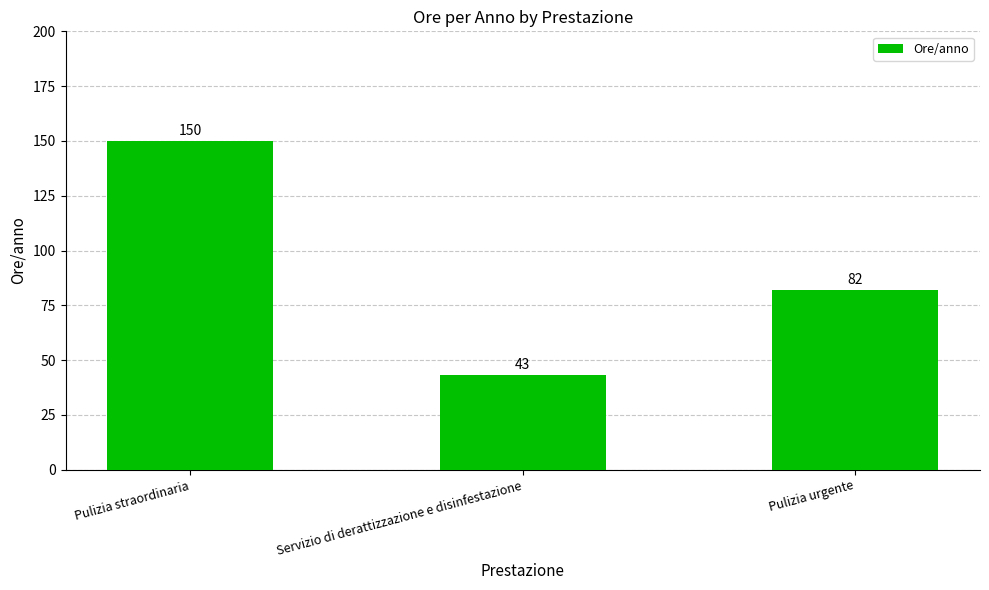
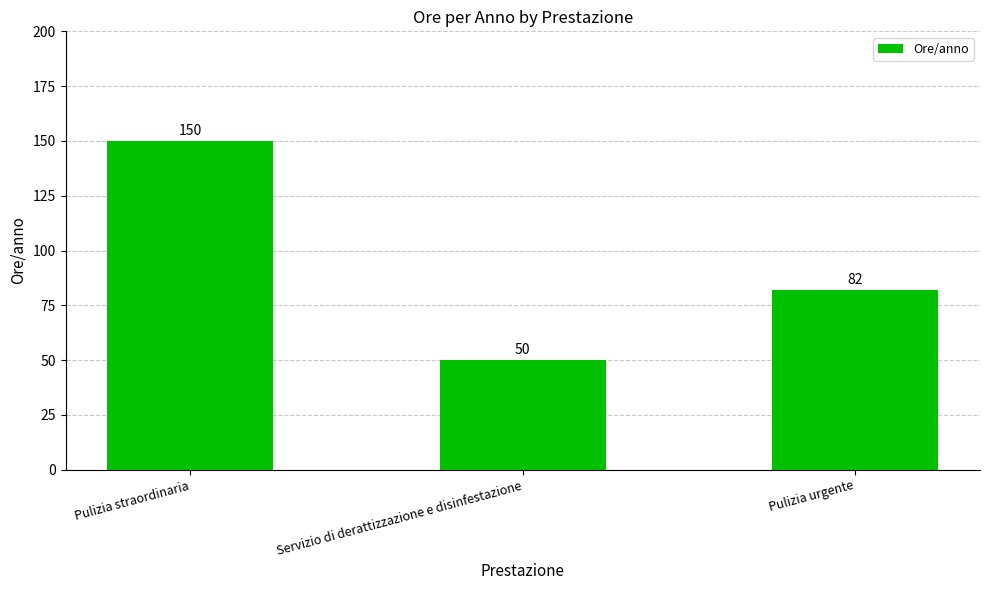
Servizio di derattizzazione e disinfestazione: 43 -> 50
